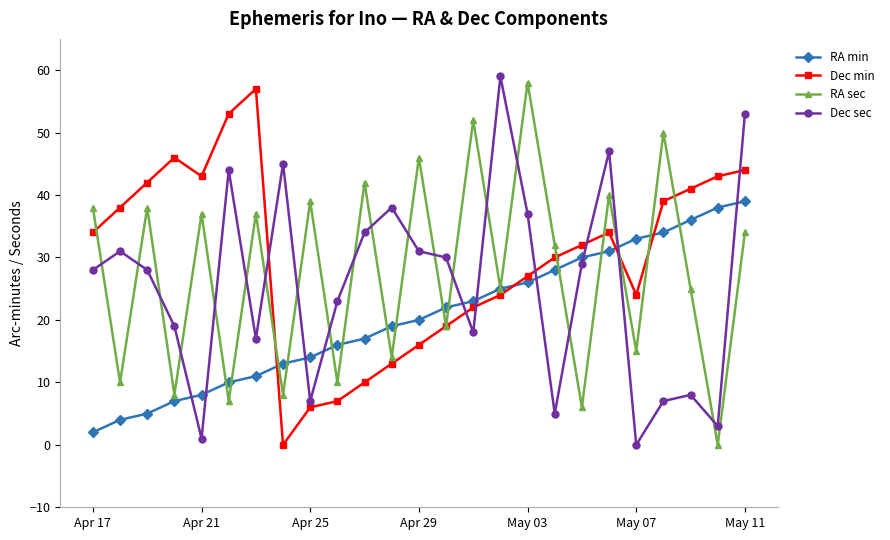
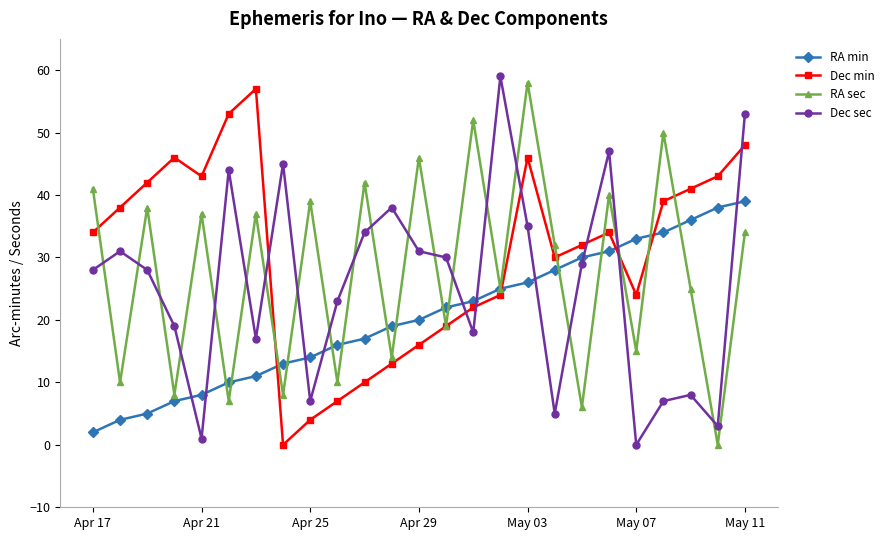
RA sec, Apr 17: 38 -> 41
Dec min, Apr 25: 6 -> 4
Dec min, May 03: 27 -> 46
Dec sec, May 03: 37 -> 35
Dec min, May 11: 44 -> 48
